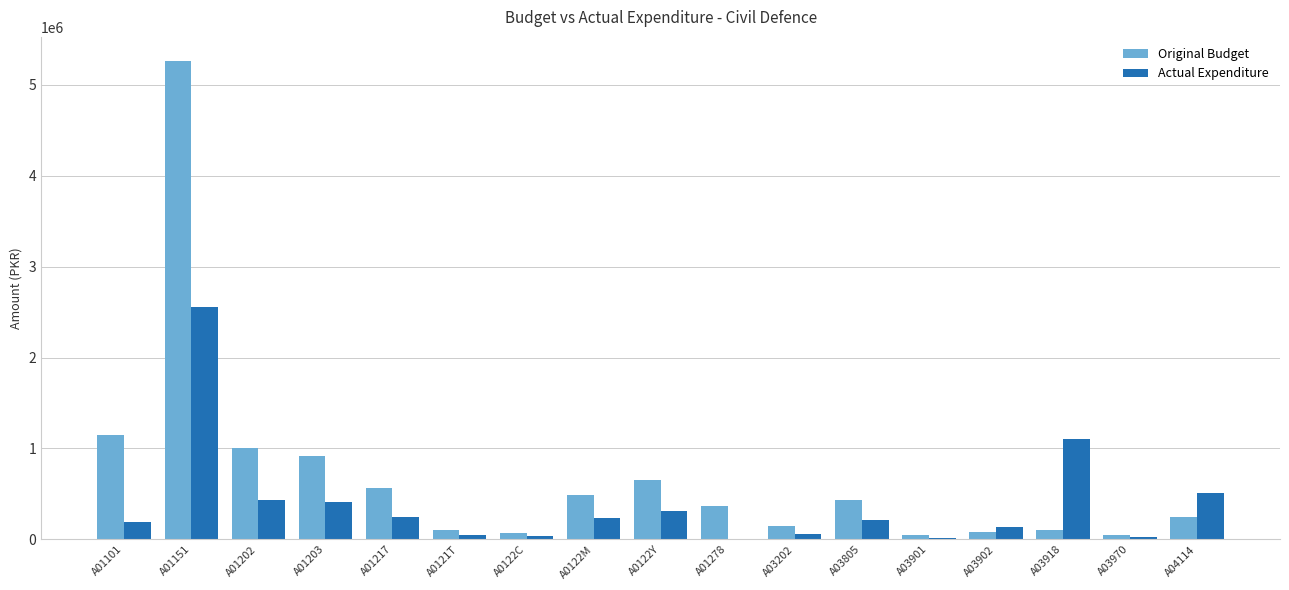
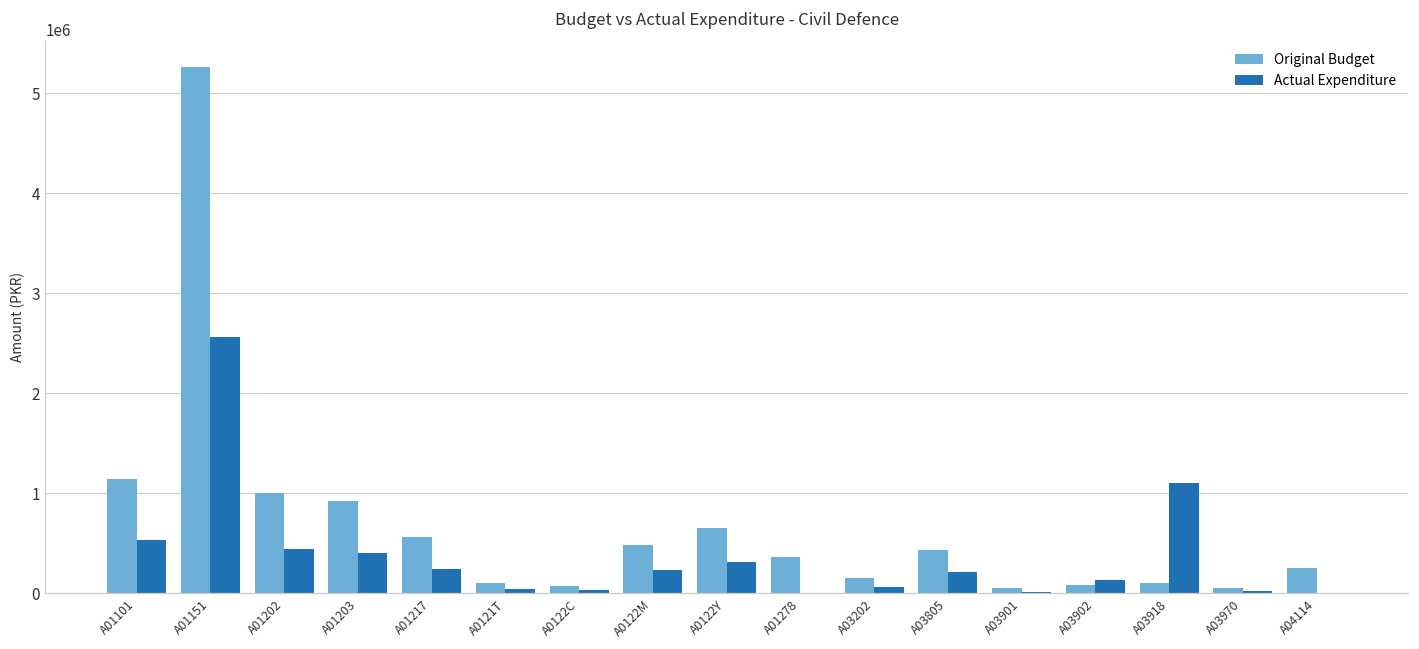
Actual Expenditure, A01101: 200000 -> 500000
Actual Expenditure, A04114: 500000 -> 0
